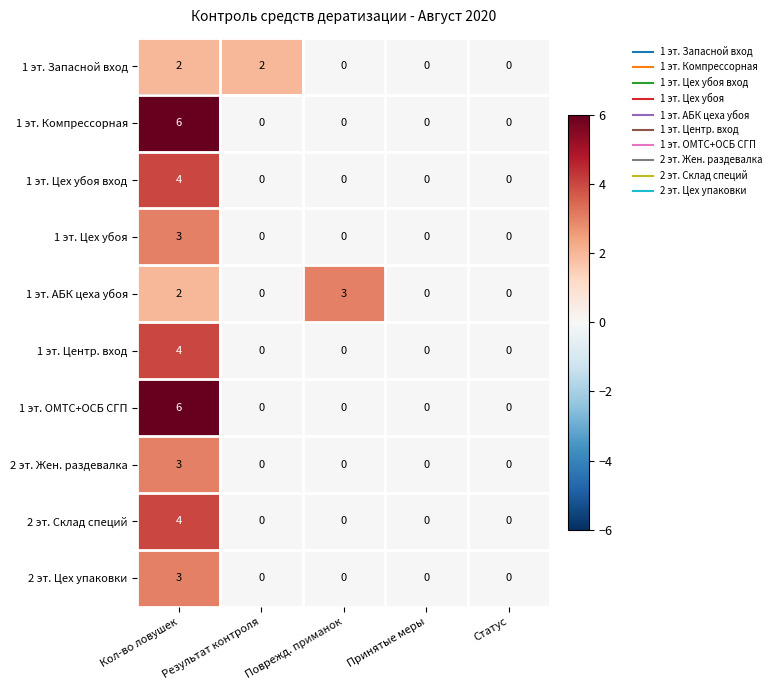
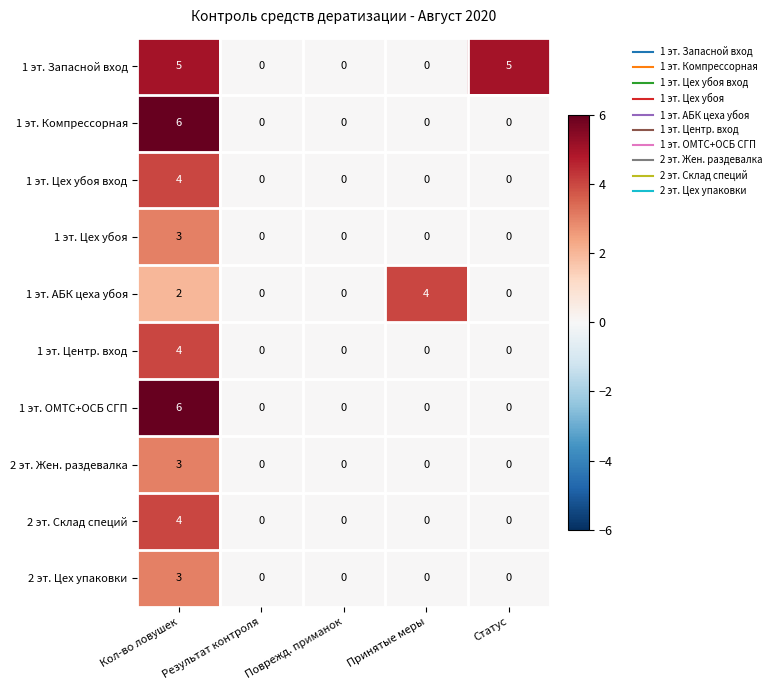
1 эт. Запасной вход, Кол-во ловушек: 2 -> 5
1 эт. Запасной вход, Результат контроля: 2 -> 0
1 эт. Запасной вход, Статус: 0 -> 5
1 эт. АБК цеха убоя, Поврежд. приманок: 3 -> 0
1 эт. АБК цеха убоя, Принятые меры: 0 -> 4
